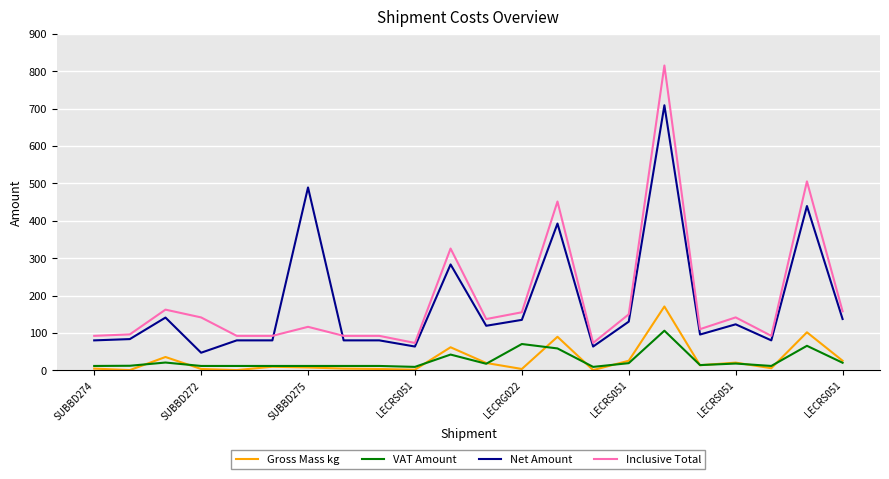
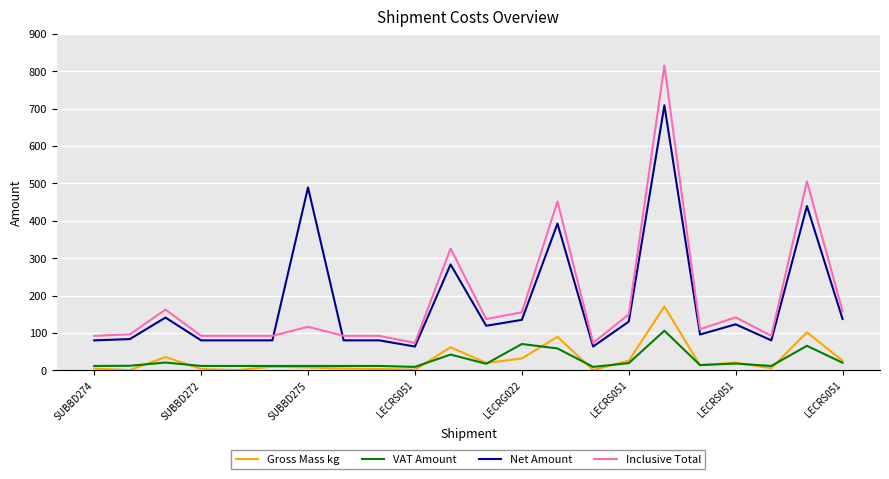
Net Amount, SUBBD272: 50 -> 80
Inclusive Total, SUBBD272: 140 -> 90
Gross Mass kg, LECRG022: 0 -> 30
